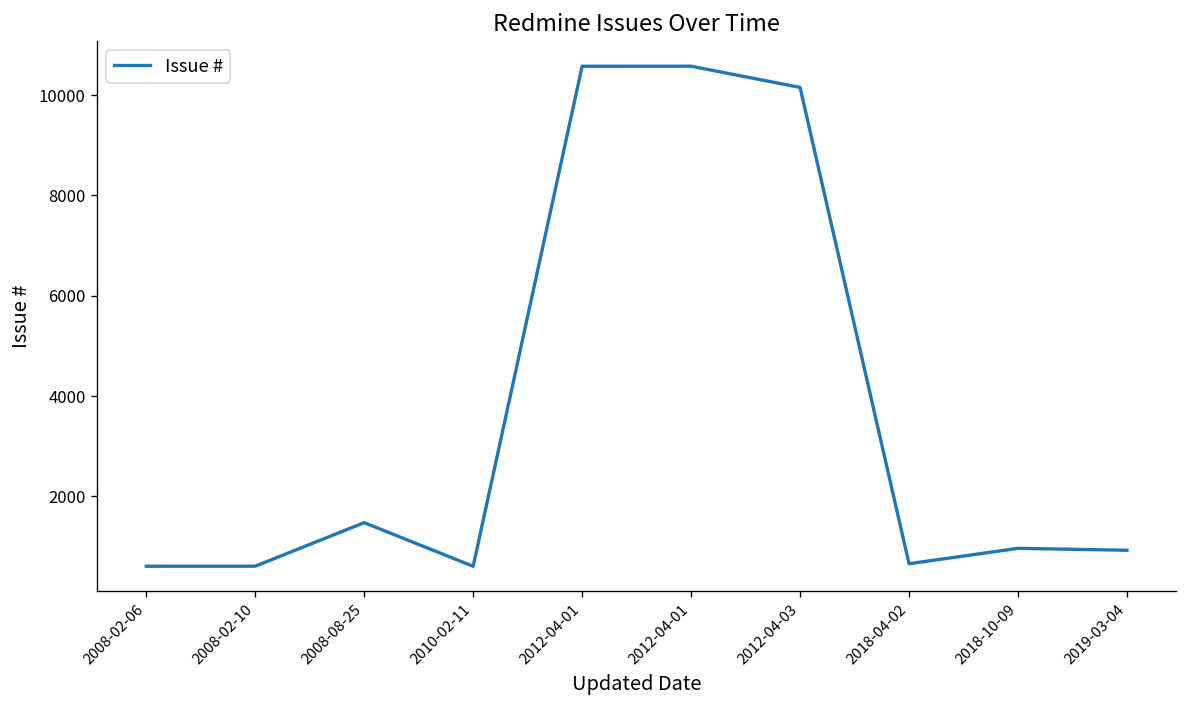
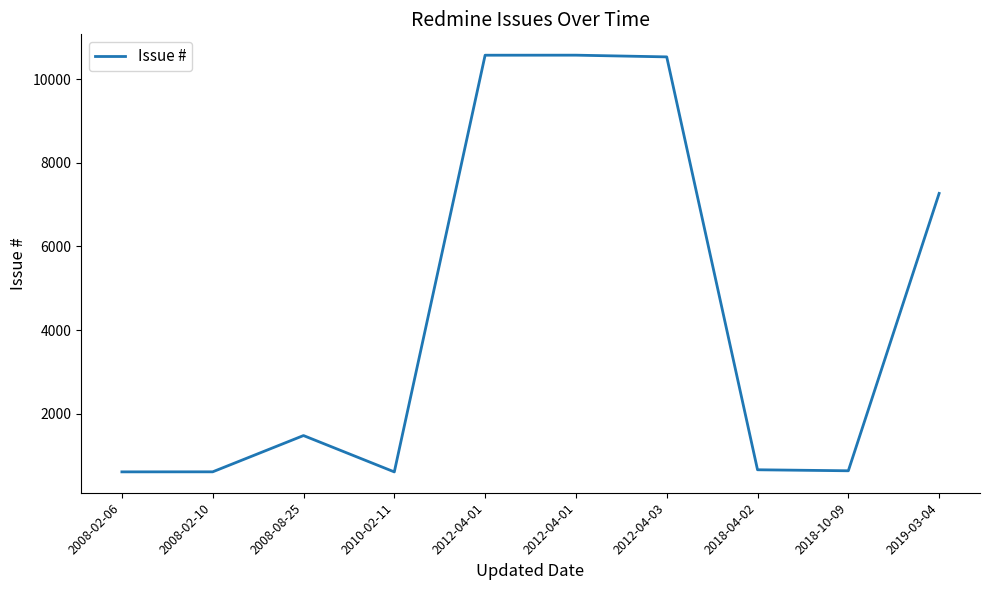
2012-04-03: 10200 -> 10500
2018-10-09: 1000 -> 600
2019-03-04: 900 -> 7300
